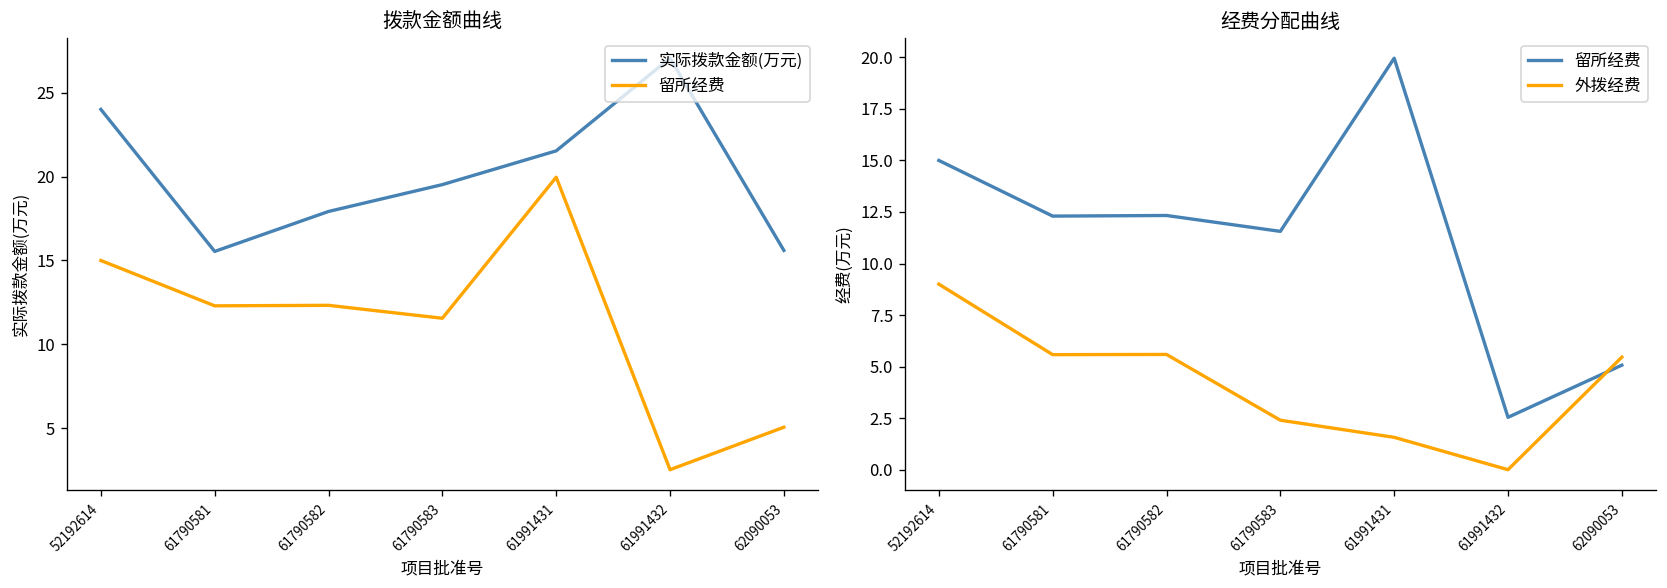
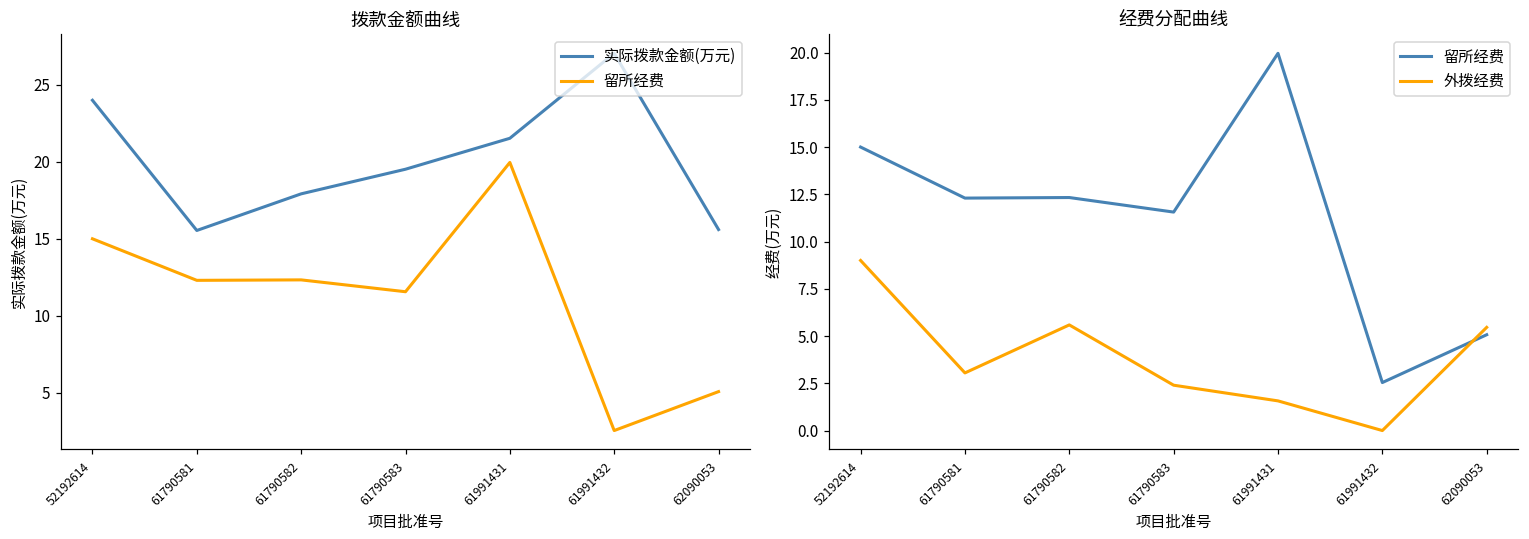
经费分配曲线, 外拨经费, 61790581: 5.6 -> 3.1
